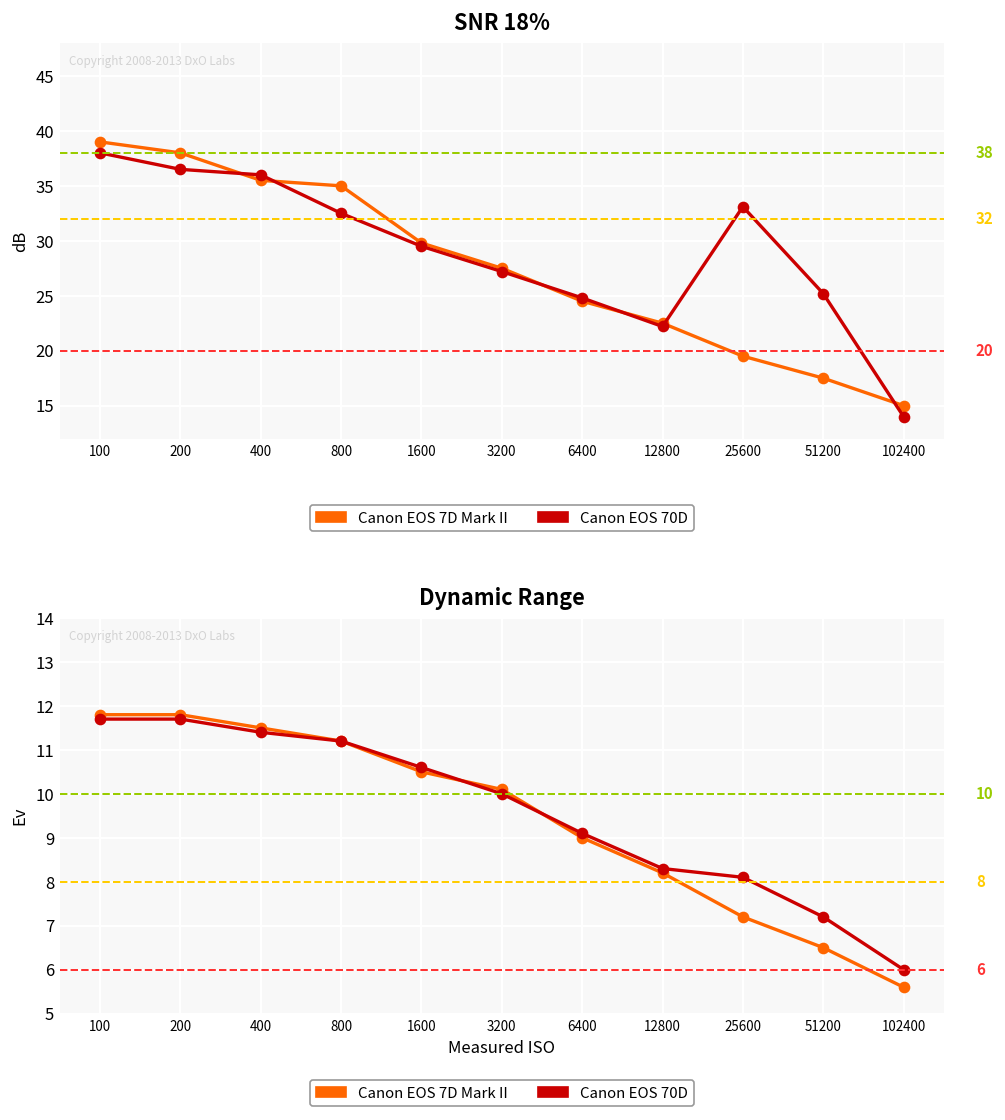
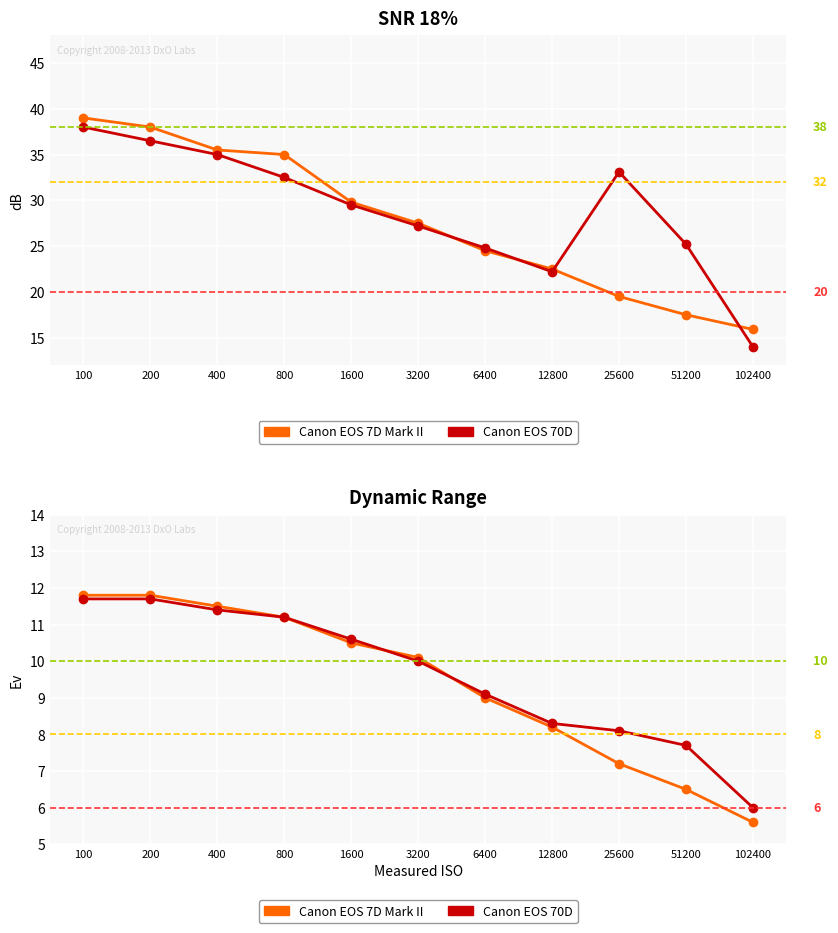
SNR 18%, Canon EOS 70D, 400: 36 -> 35
SNR 18%, Canon EOS 7D Mark II, 102400: 15 -> 16
Dynamic Range, Canon EOS 70D, 51200: 7.2 -> 7.7
